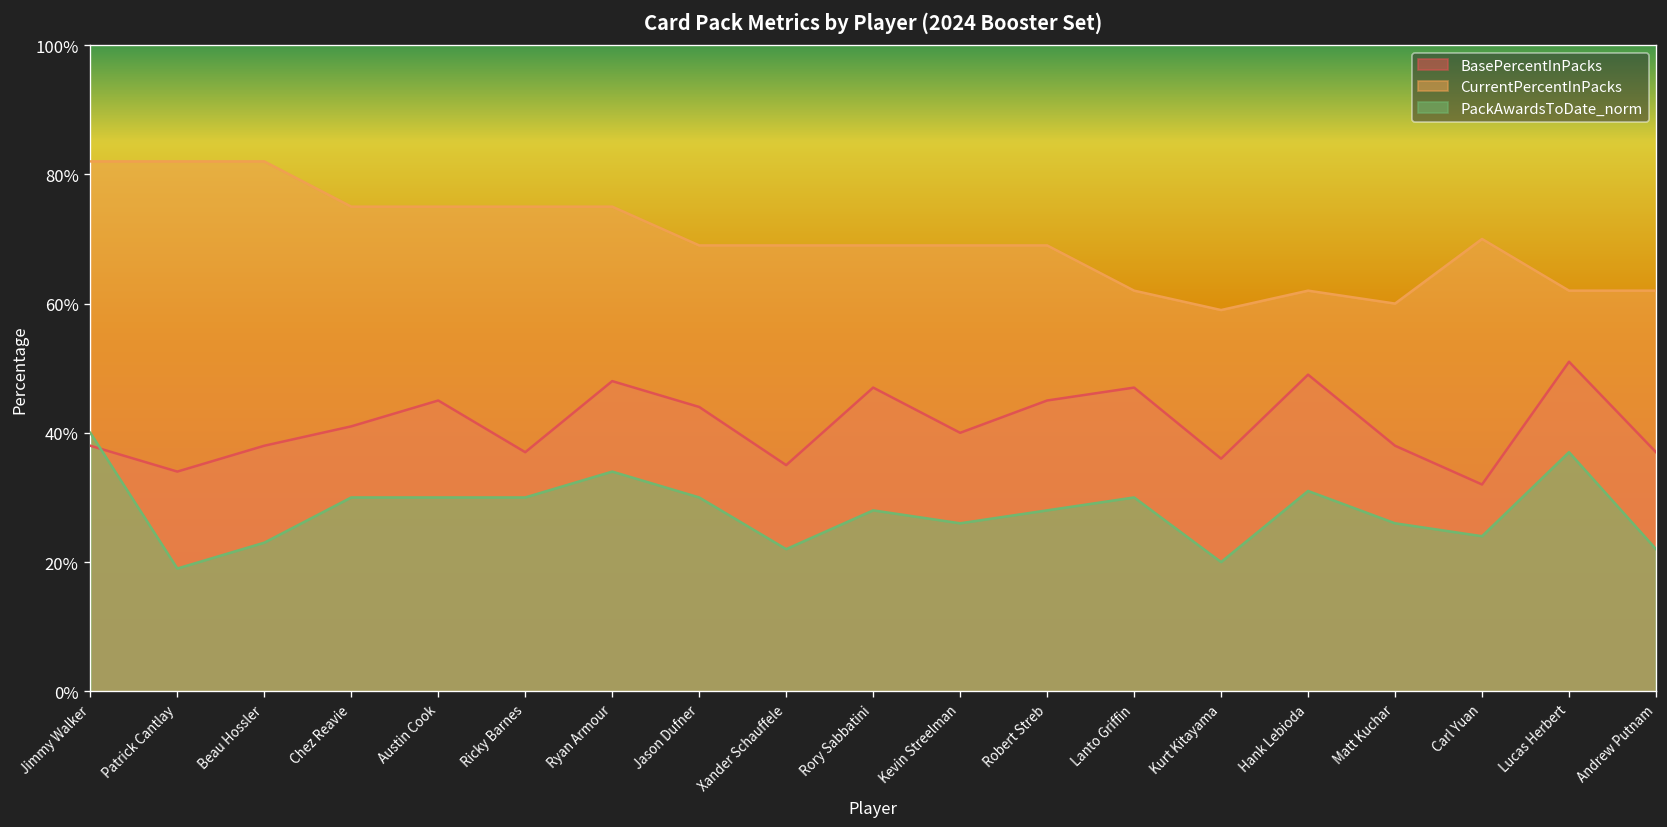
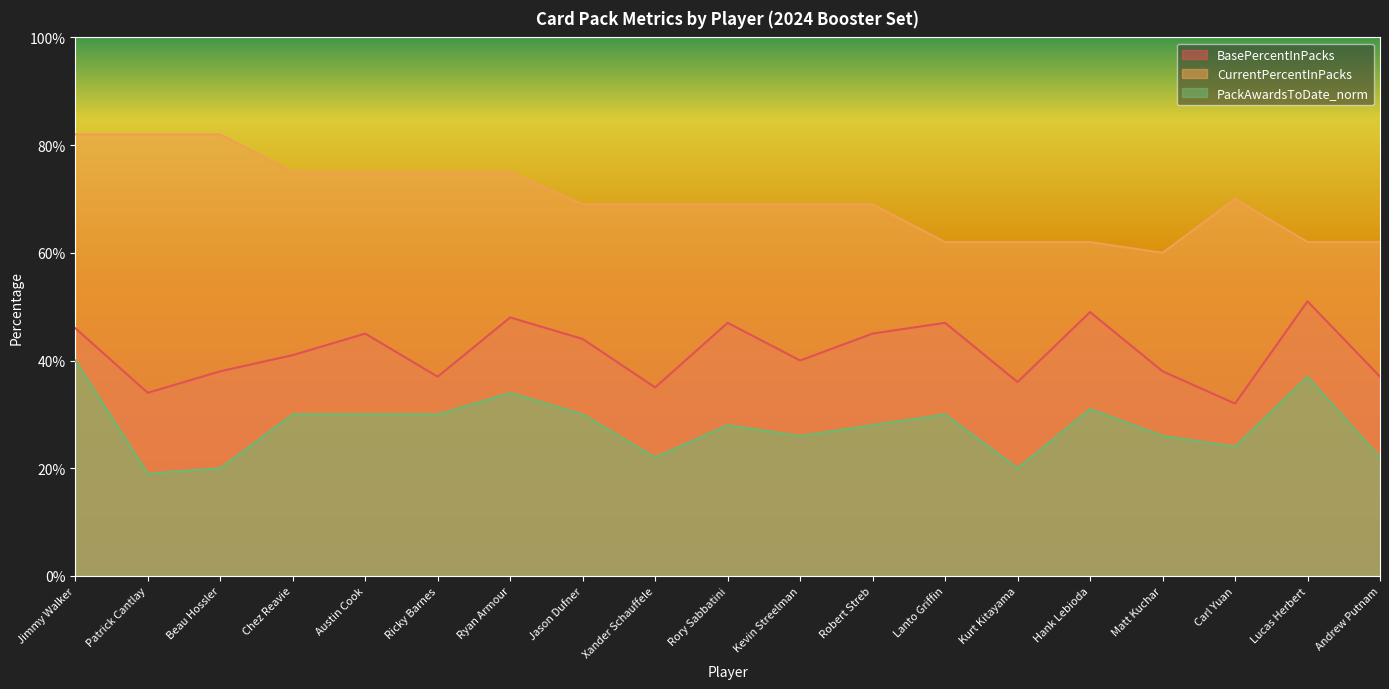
BasePercentInPacks, Jimmy Walker: 38% -> 46%
PackAwardsToDate_norm, Beau Hossler: 23% -> 20%
CurrentPercentInPacks, Kurt Kitayama: 59% -> 62%
